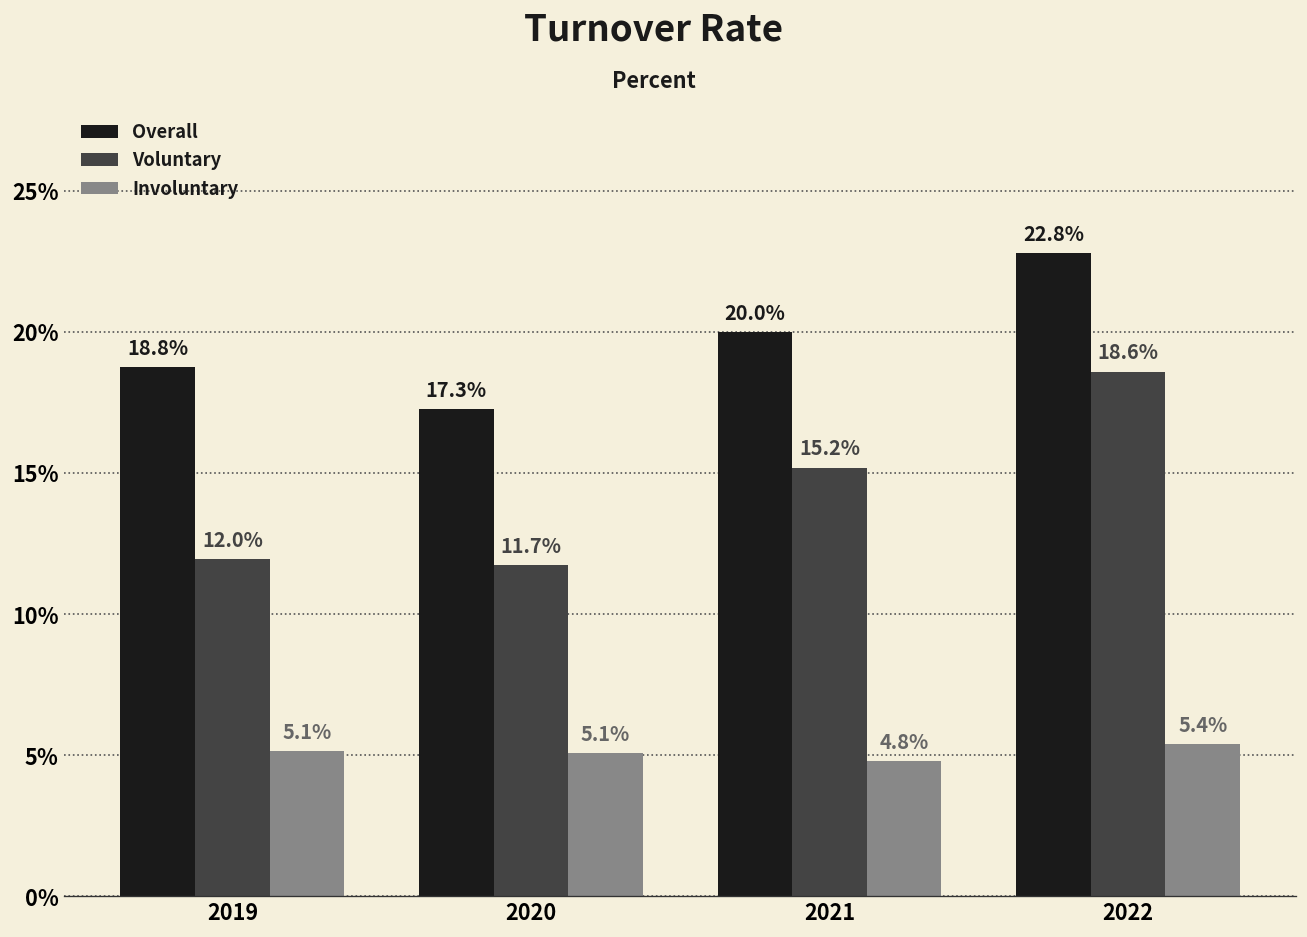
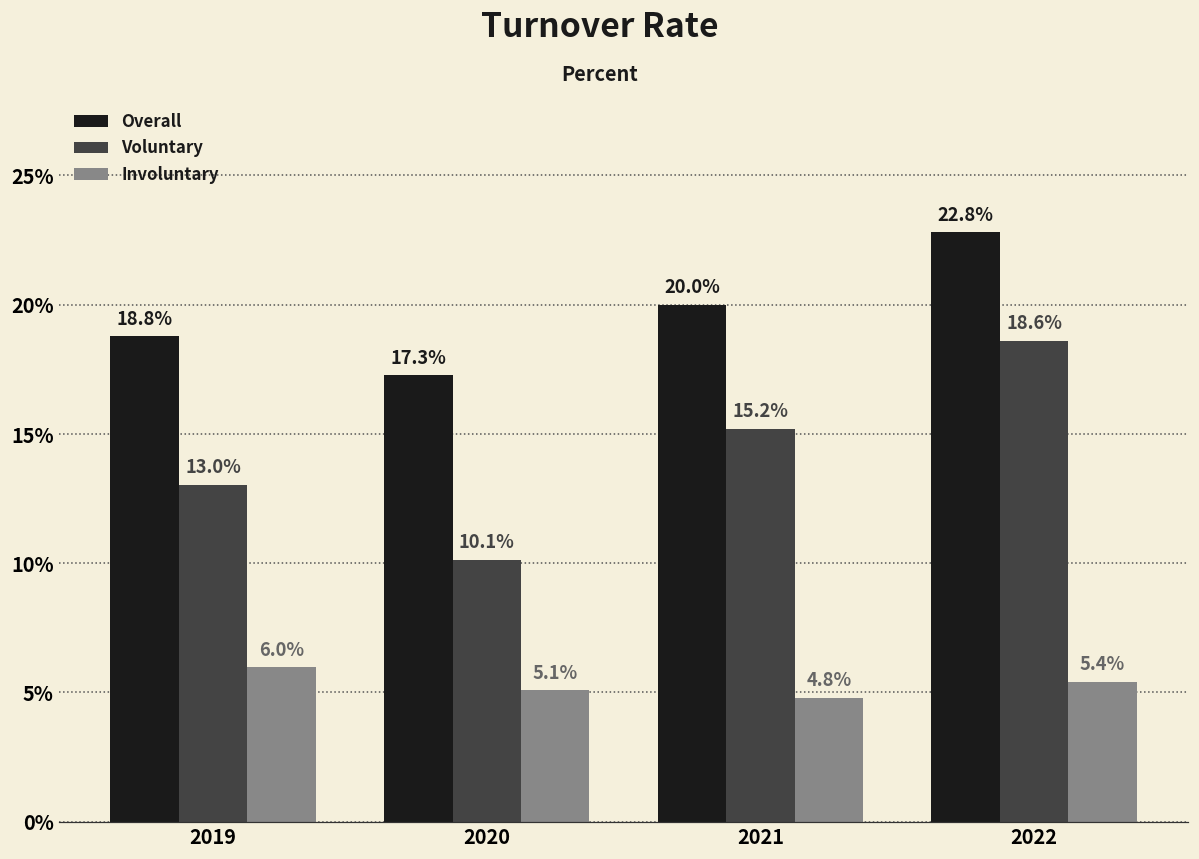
Voluntary, 2019: 12.0% -> 13.0%
Involuntary, 2019: 5.1% -> 6.0%
Voluntary, 2020: 11.7% -> 10.1%
